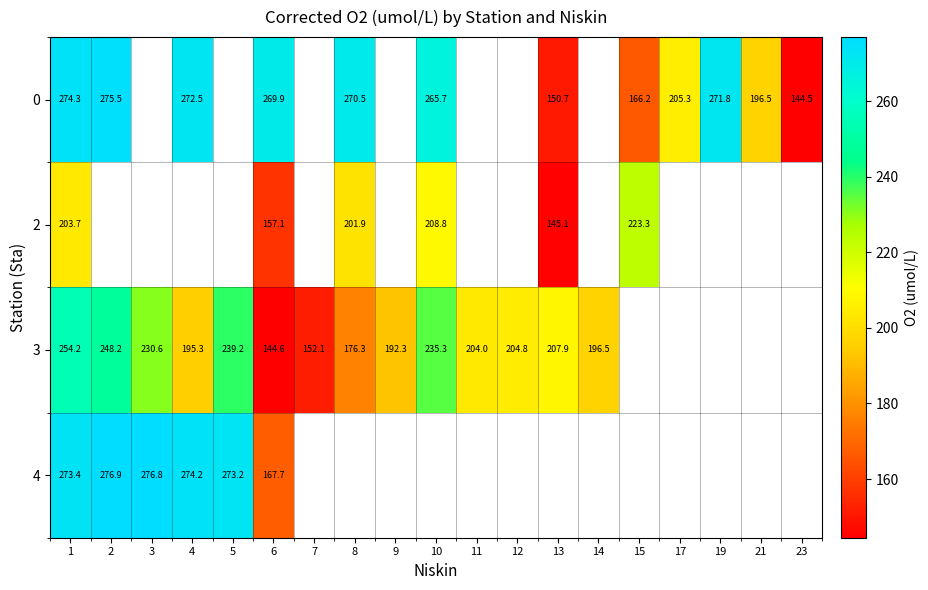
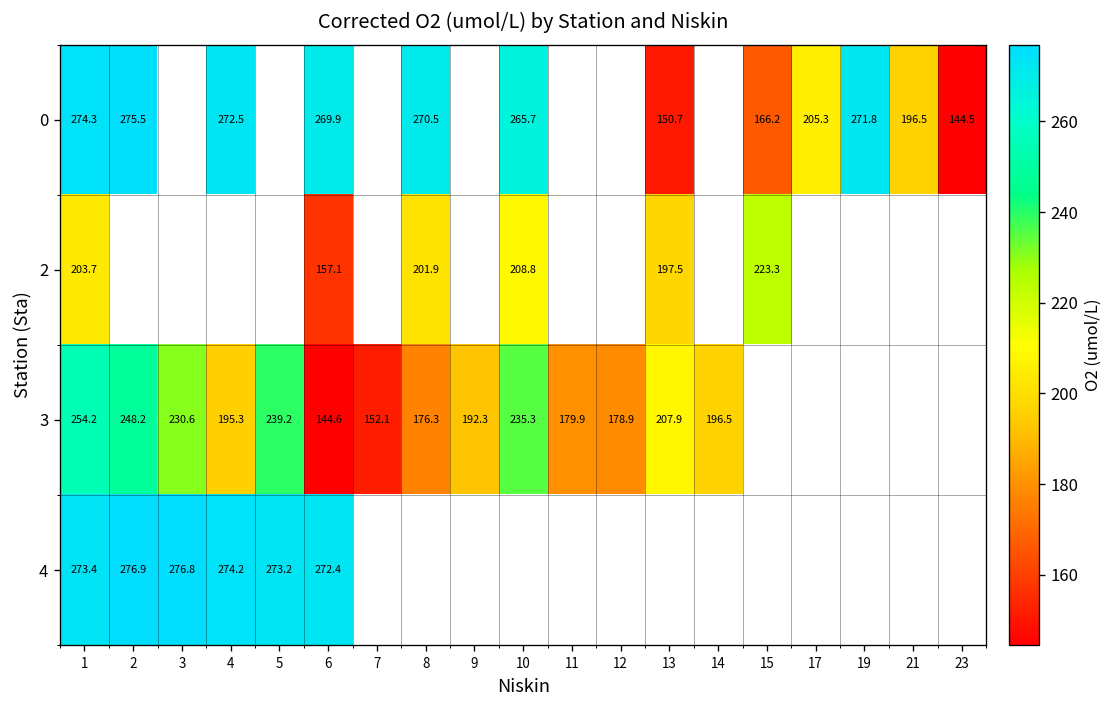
2, 13: 145.1 -> 197.5
3, 11: 204.0 -> 179.9
3, 12: 204.8 -> 178.9
4, 6: 167.7 -> 272.4
